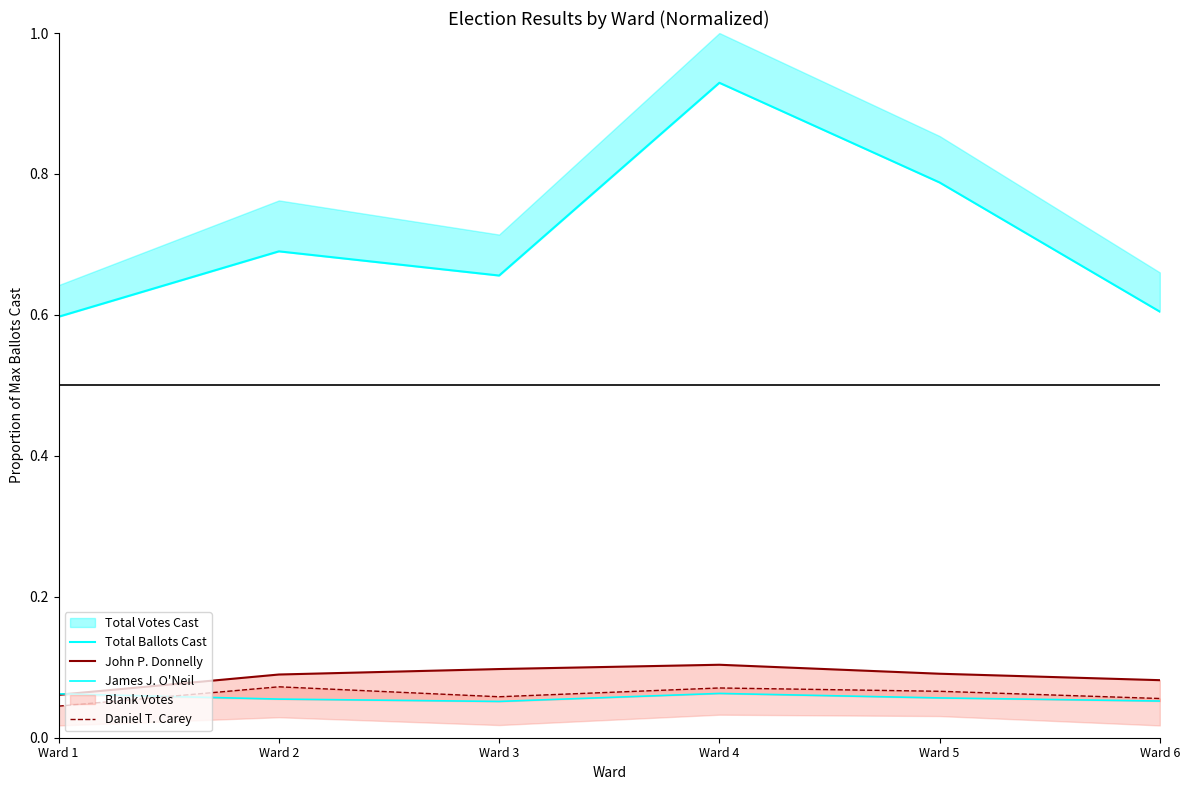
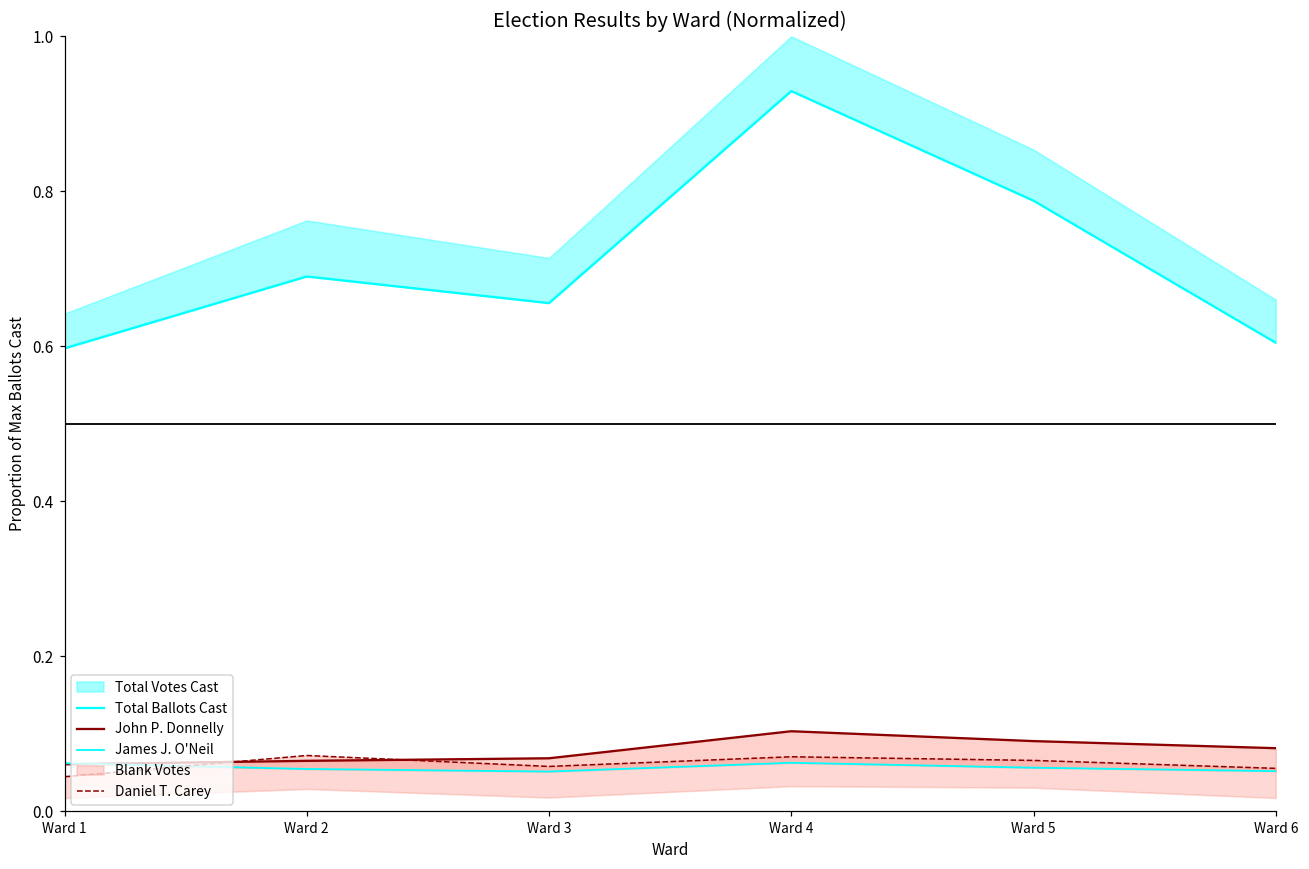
John P. Donnelly, Ward 2: 0.09 -> 0.07
John P. Donnelly, Ward 3: 0.10 -> 0.07
